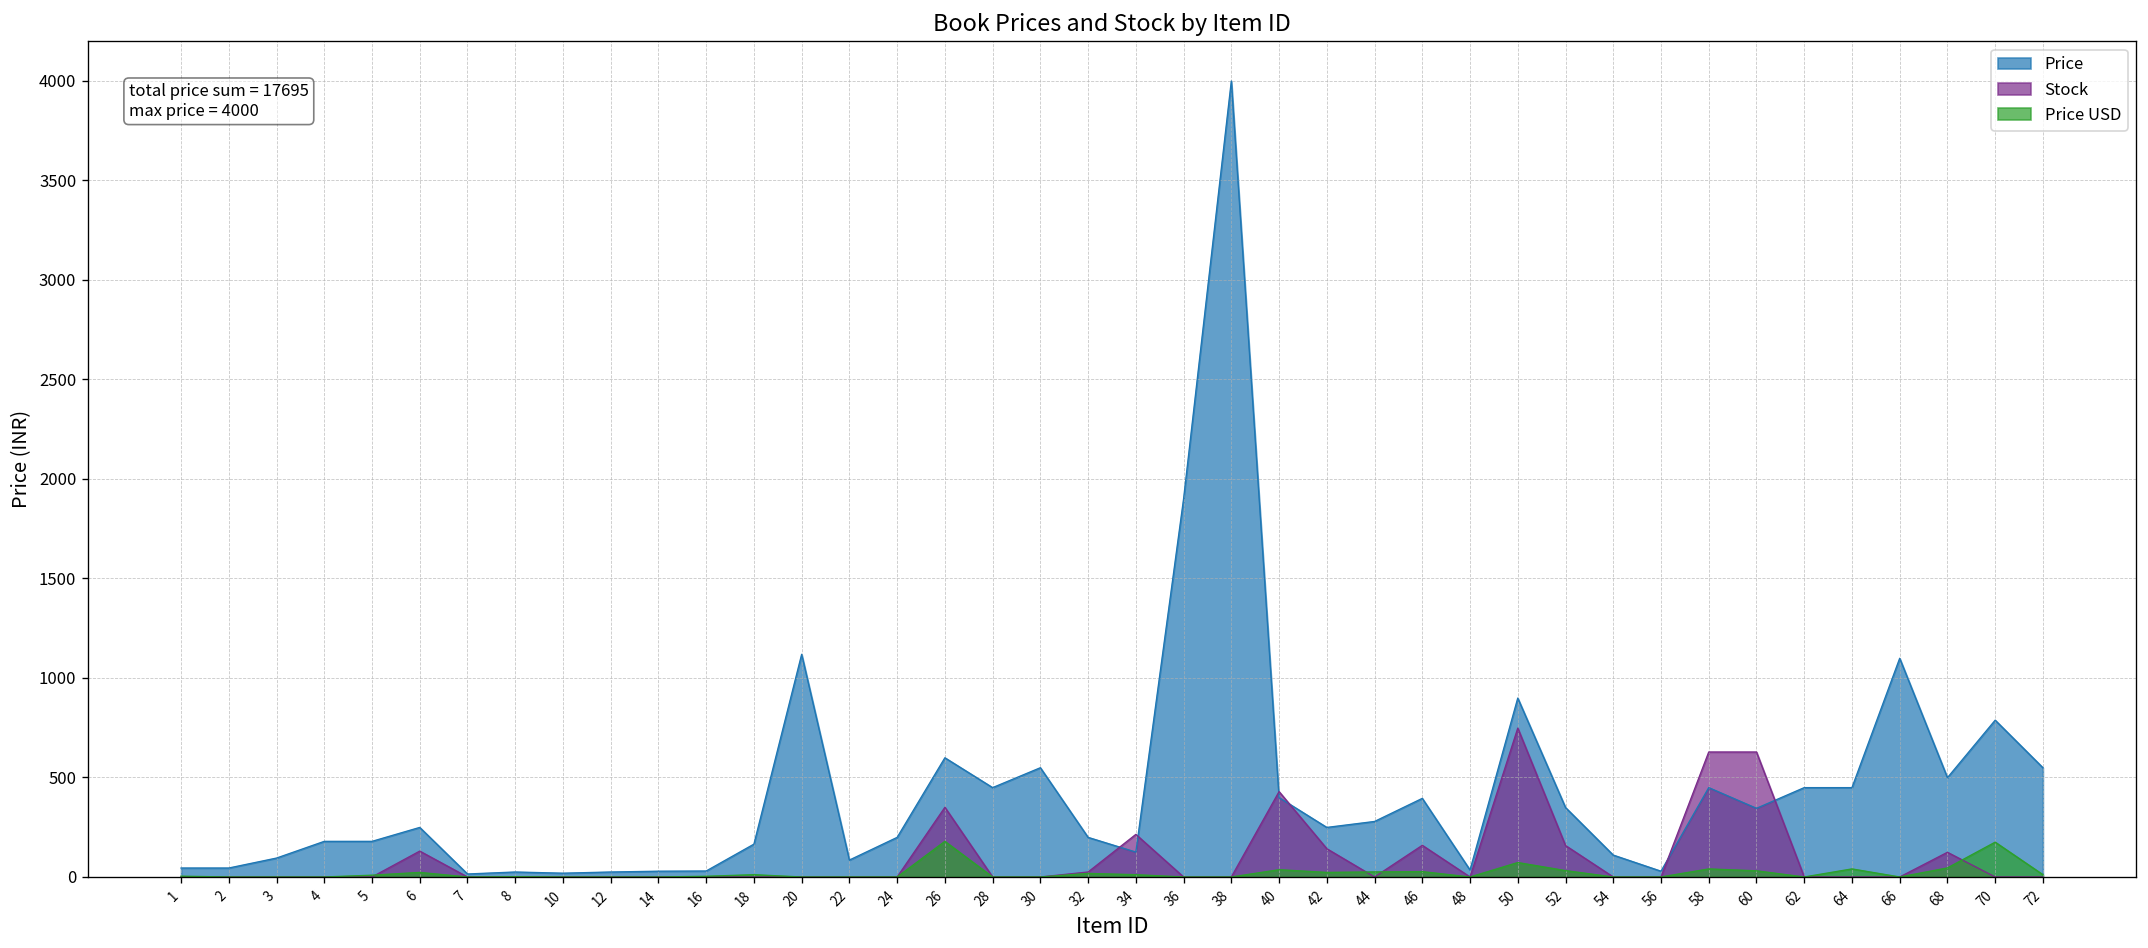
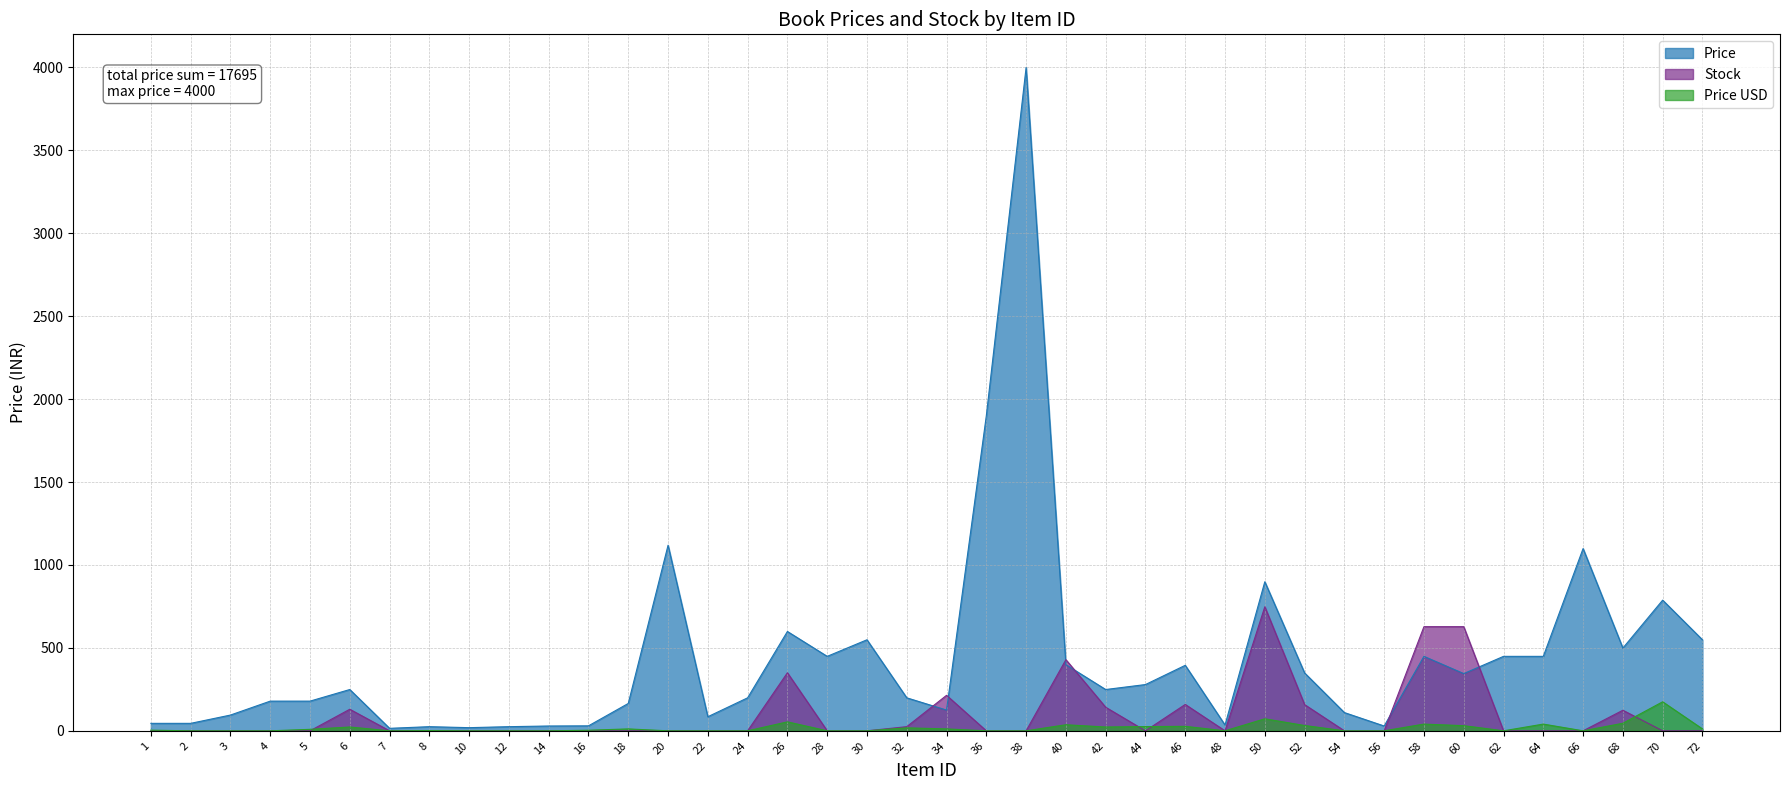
Price USD, 26: 180 -> 50
